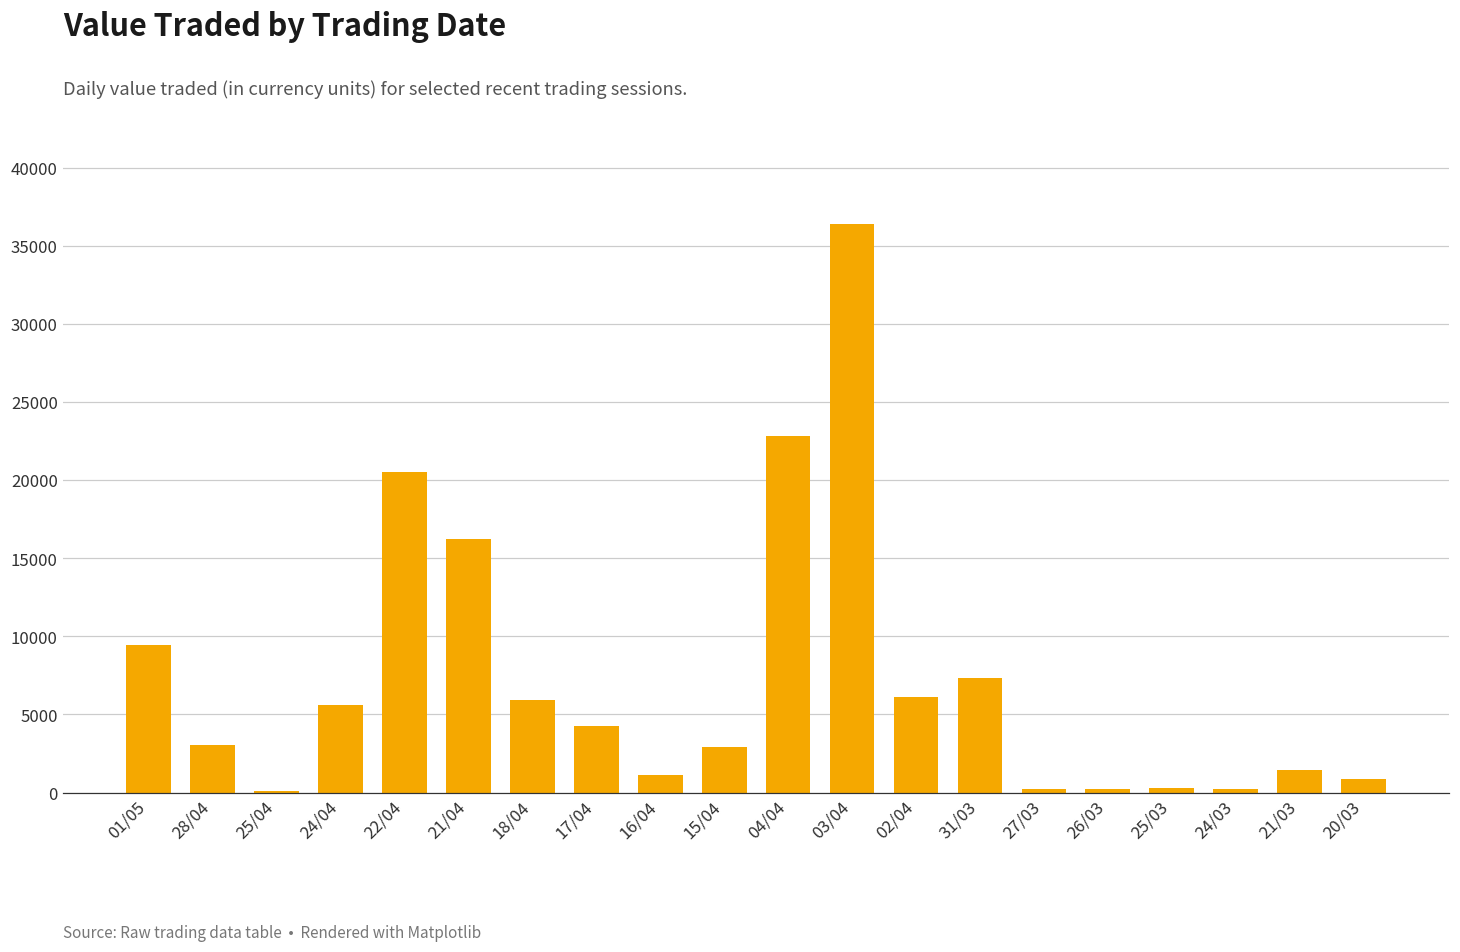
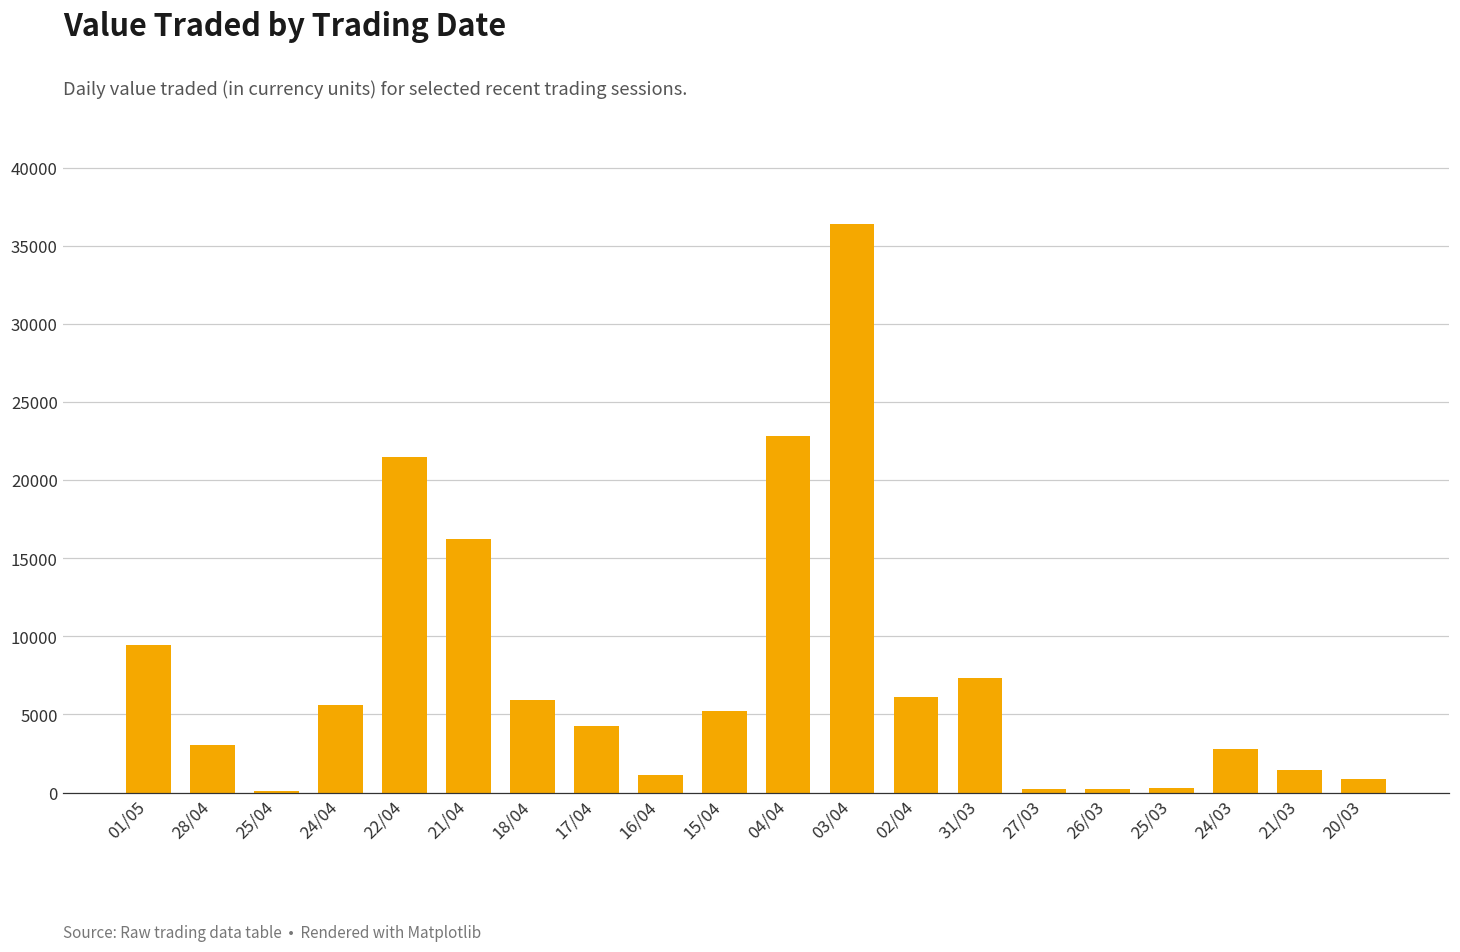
22/04: 20500 -> 21500
15/04: 2900 -> 5200
24/03: 200 -> 2800
